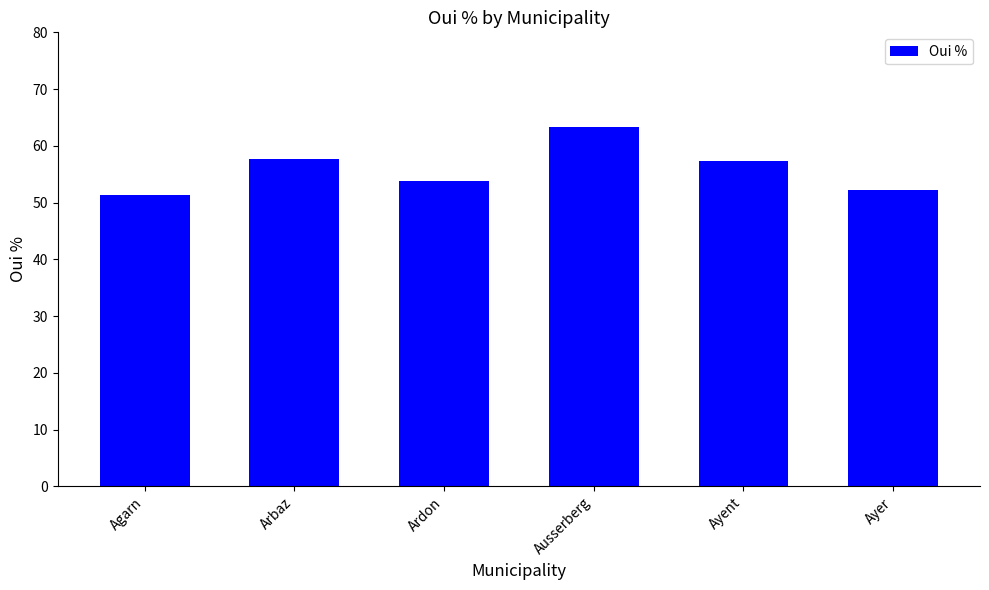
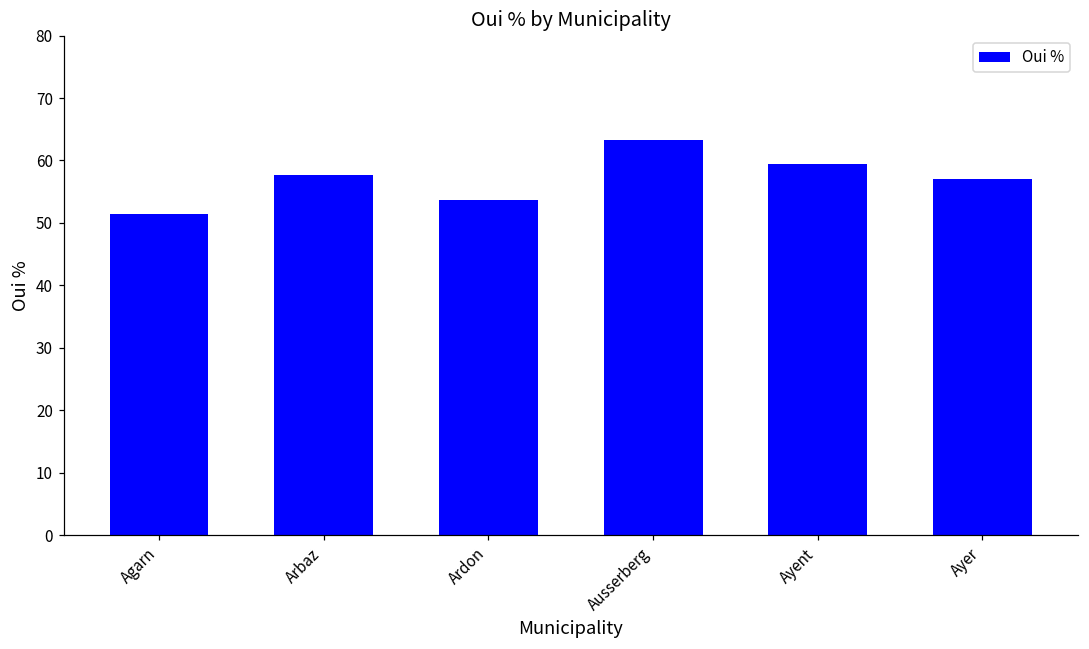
Ayent: 57 -> 59
Ayer: 52 -> 57
